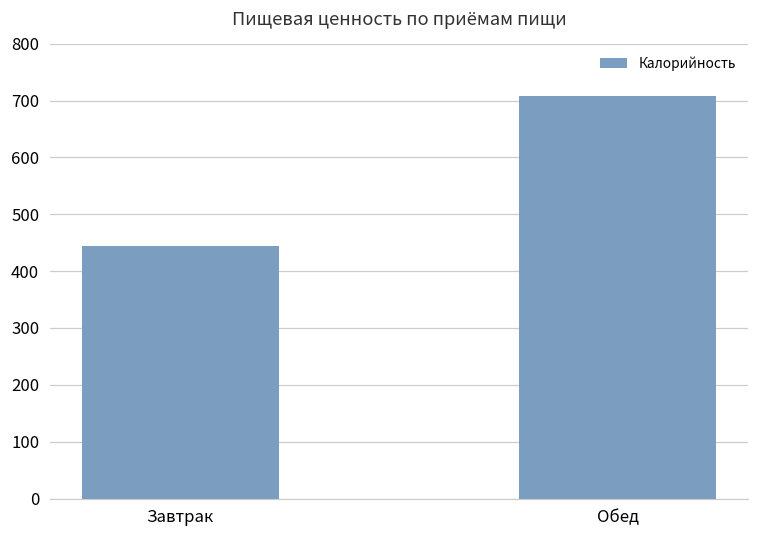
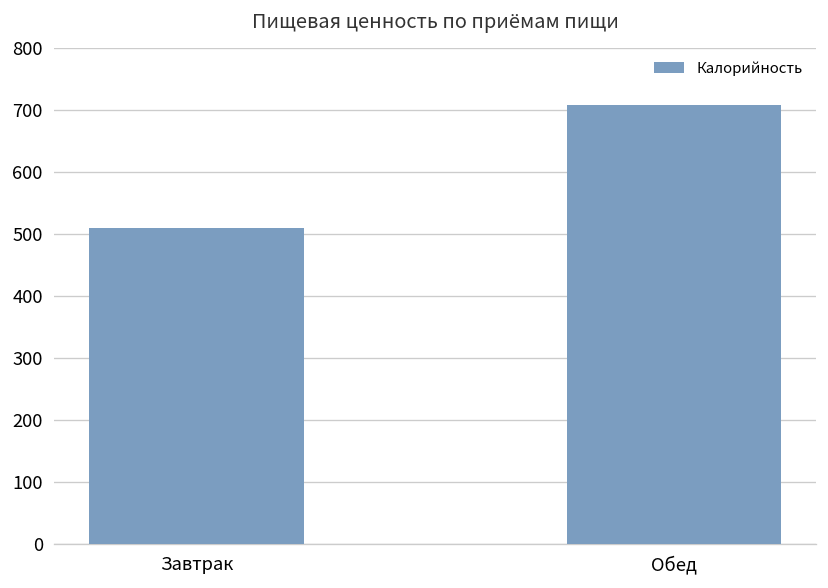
Завтрак: 450 -> 510
